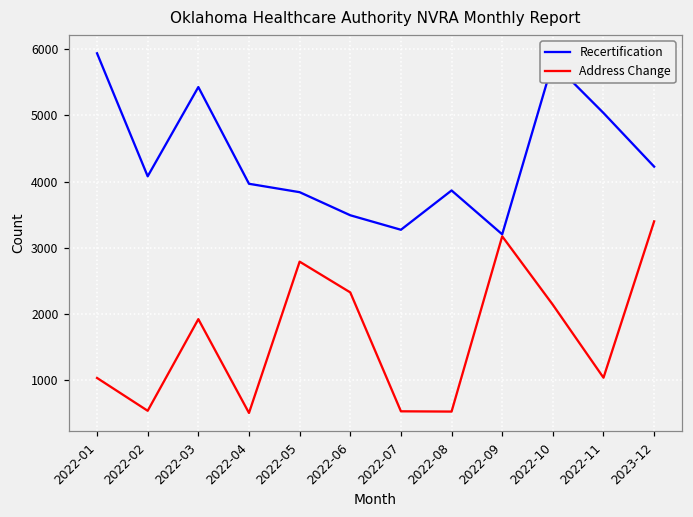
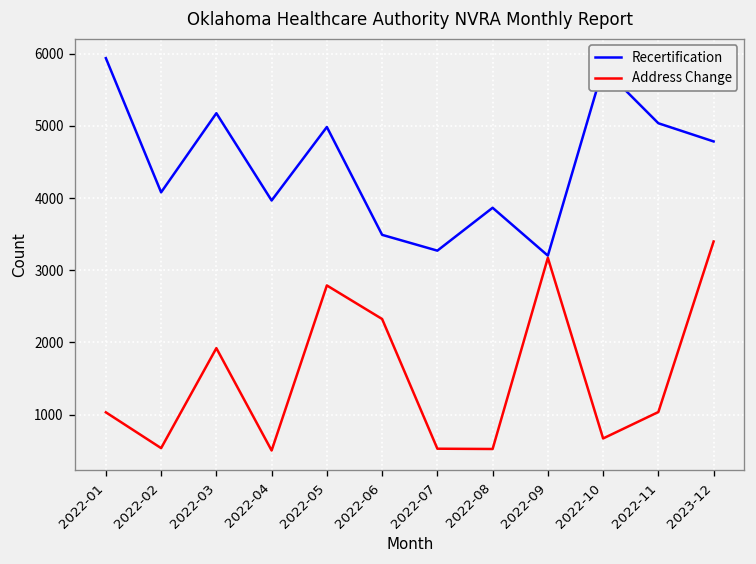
Recertification, 2022-03: 5400 -> 5200
Recertification, 2022-05: 3800 -> 5000
Address Change, 2022-10: 2100 -> 700
Recertification, 2023-12: 4200 -> 4800
